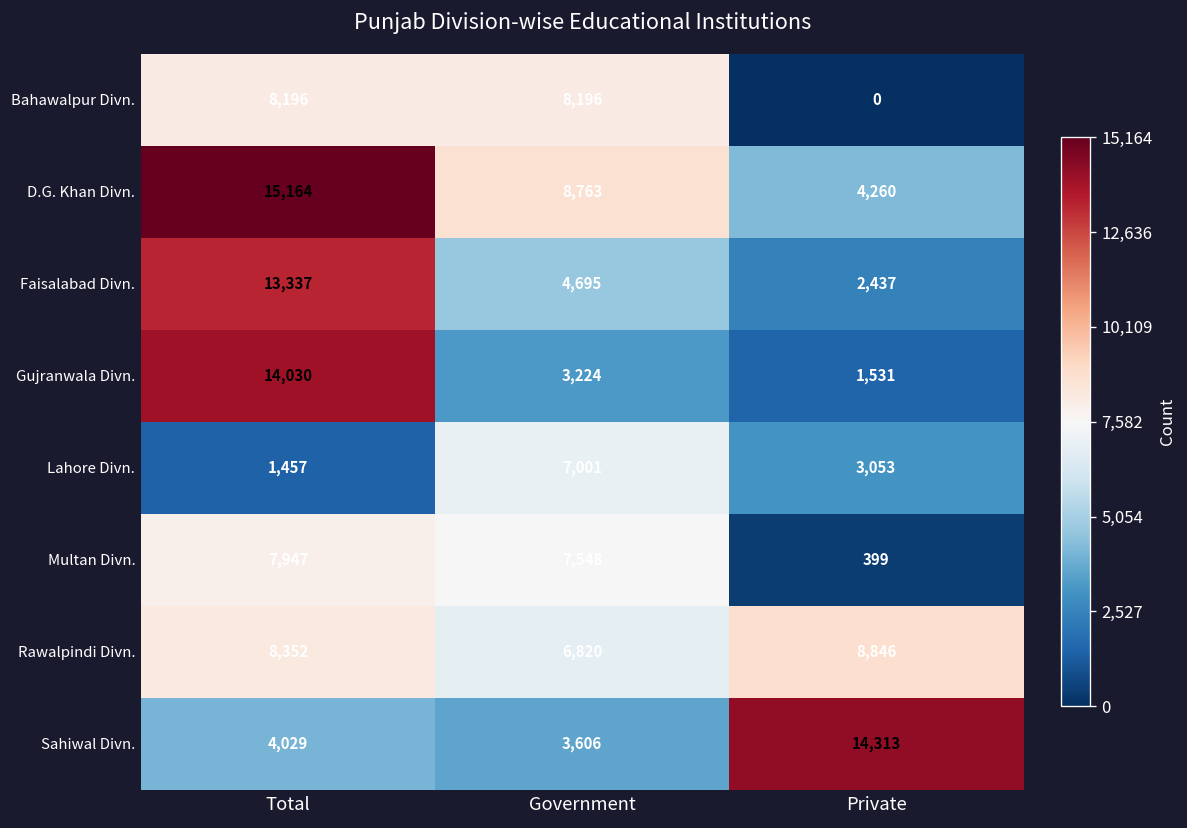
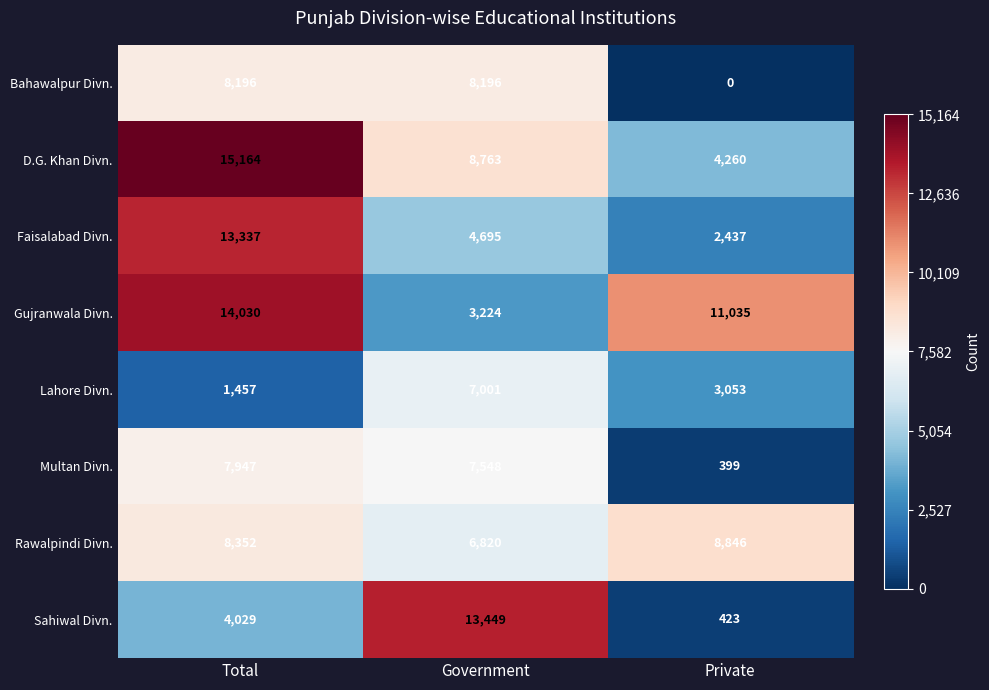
Gujranwala Divn., Private: 1,531 -> 11,035
Sahiwal Divn., Government: 3,606 -> 13,449
Sahiwal Divn., Private: 14,313 -> 423
